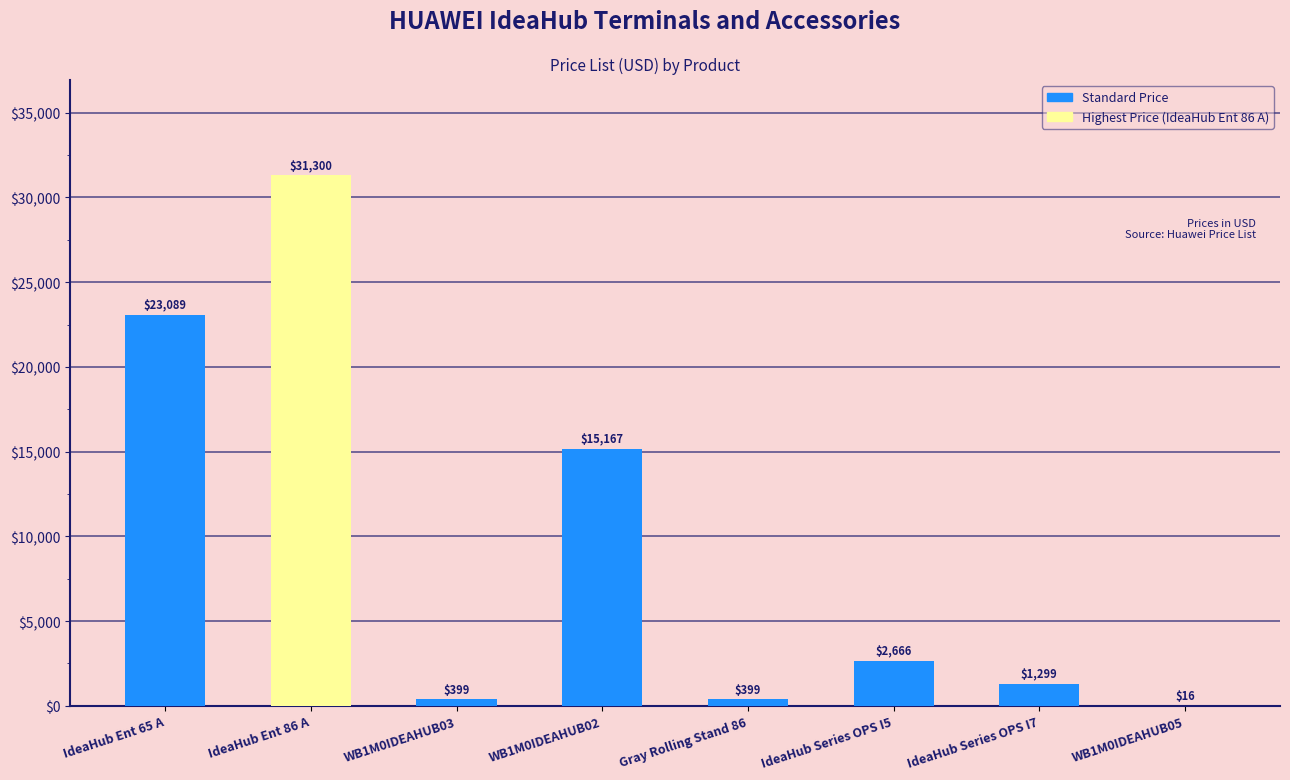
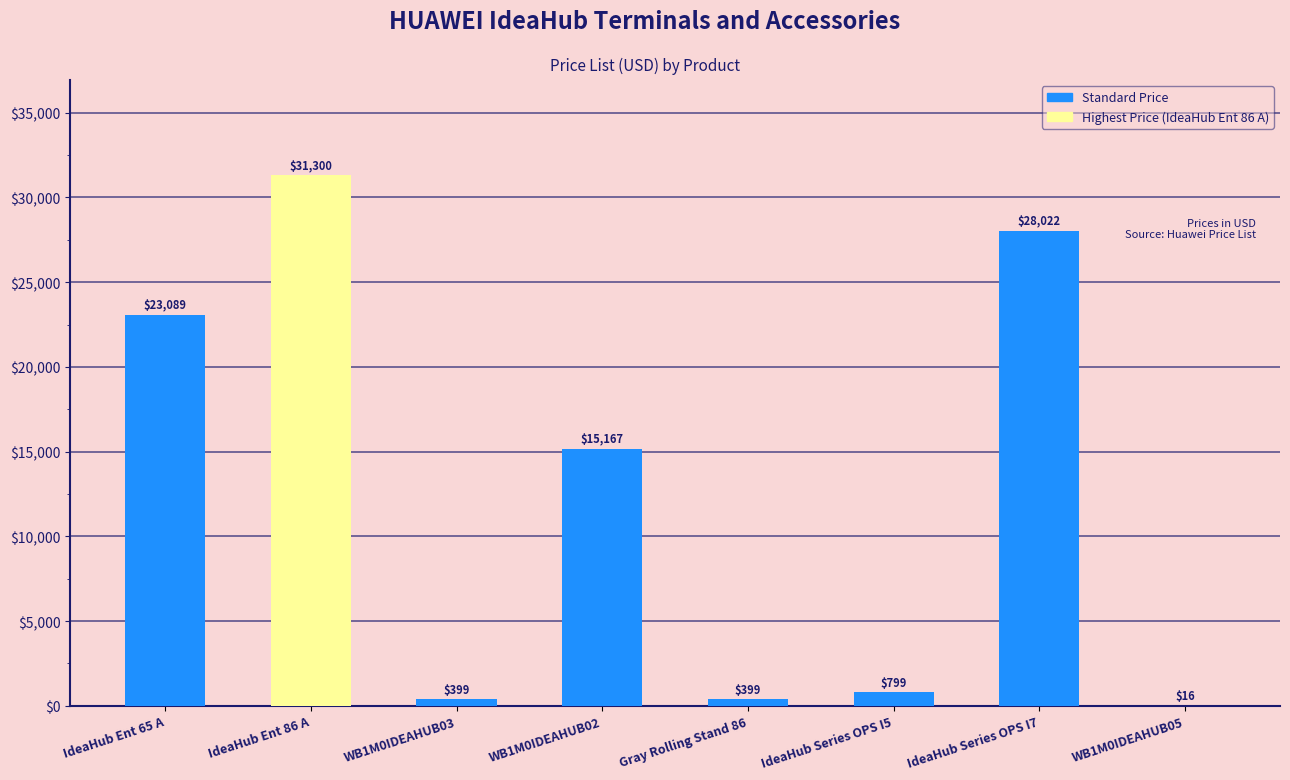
IdeaHub Series OPS I5: $2,666 -> $799
IdeaHub Series OPS I7: $1,299 -> $28,022
